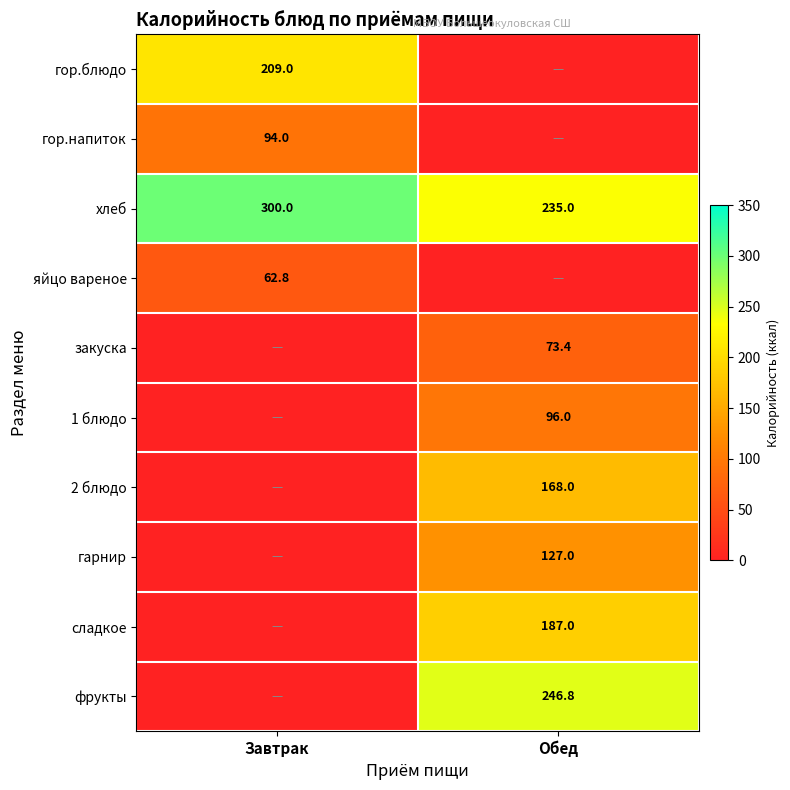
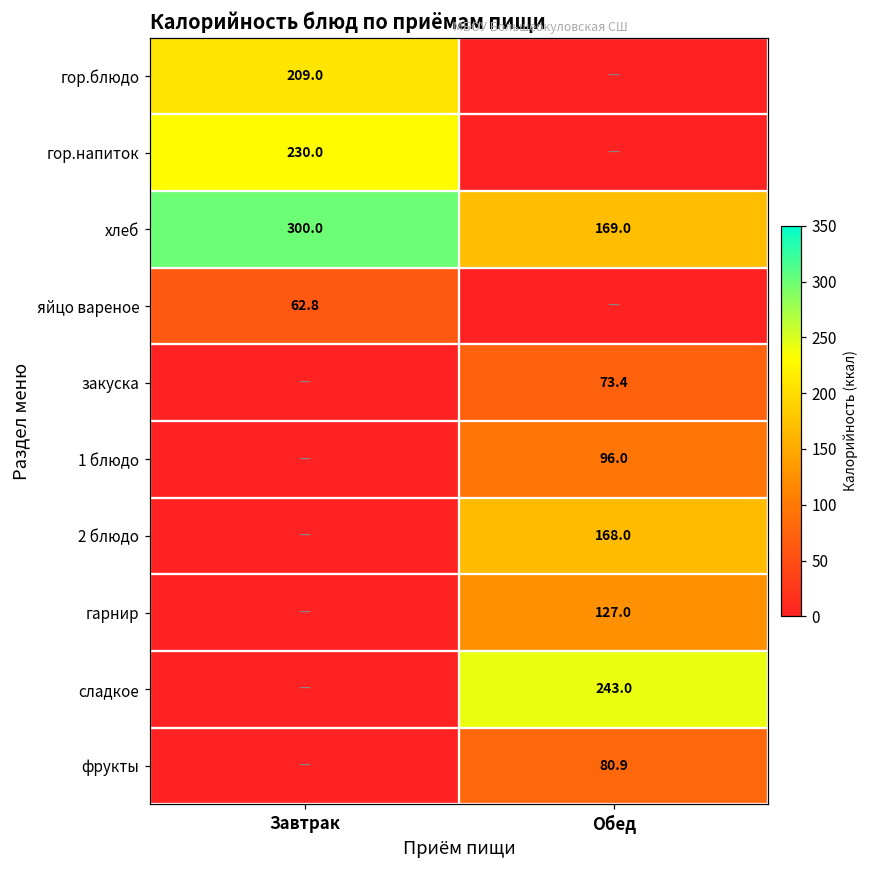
гор.напиток, Завтрак: 94.0 -> 230.0
хлеб, Обед: 235.0 -> 169.0
сладкое, Обед: 187.0 -> 243.0
фрукты, Обед: 246.8 -> 80.9
